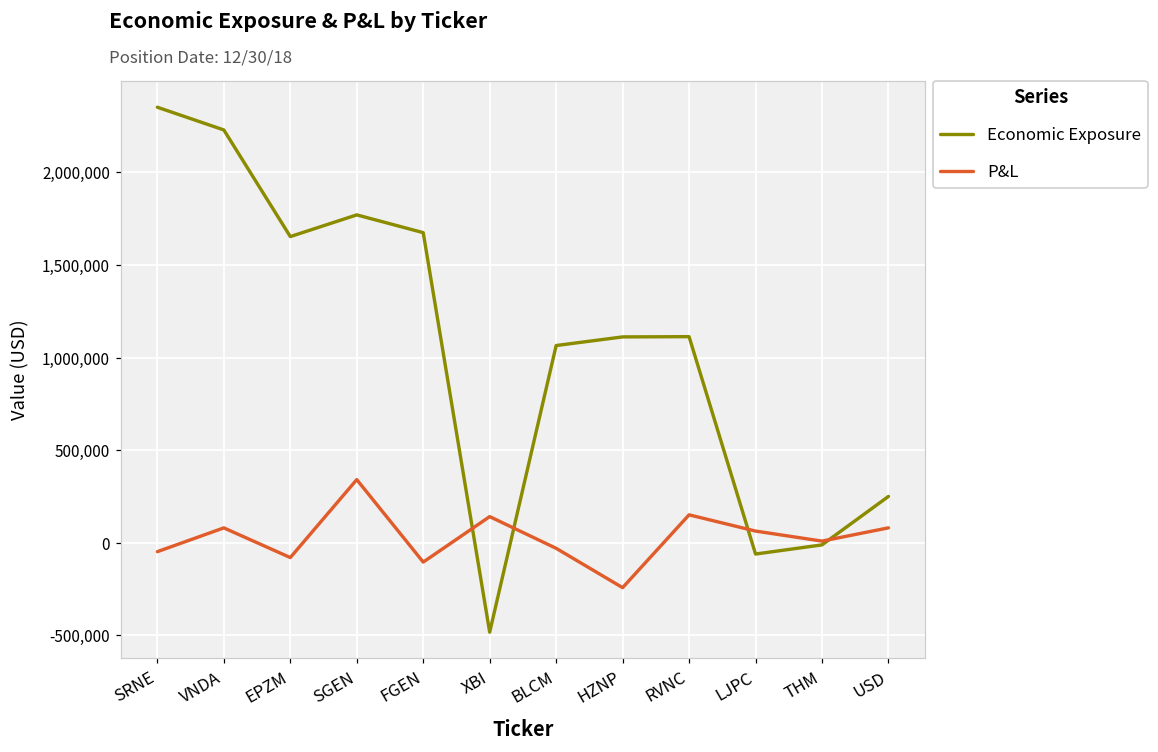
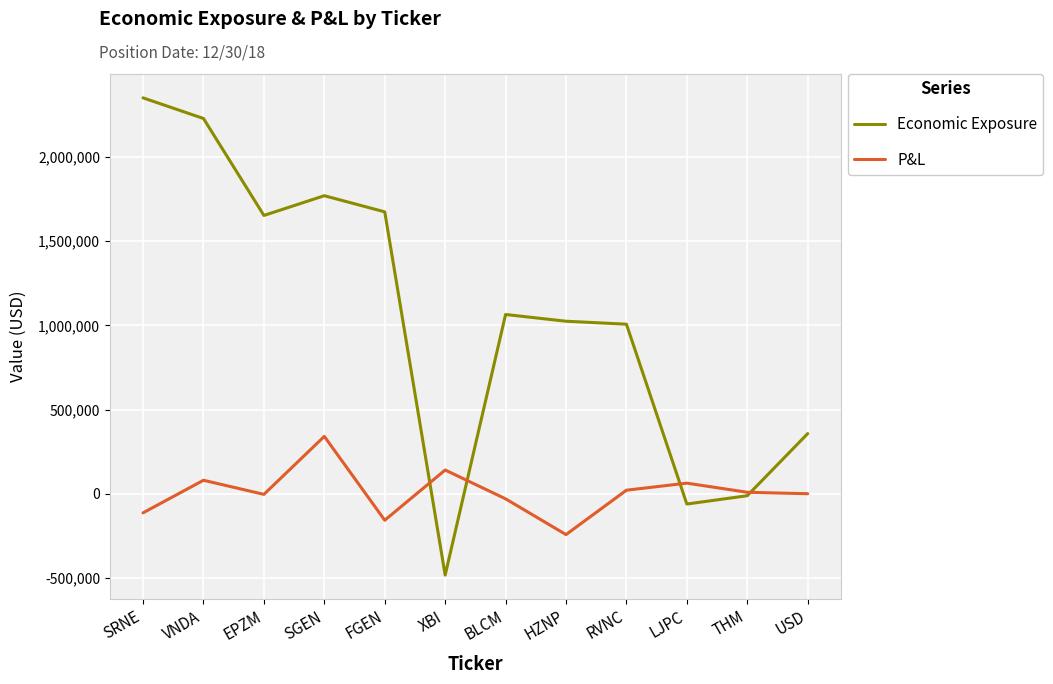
P&L, SRNE: -50,000 -> -110,000
P&L, EPZM: -80,000 -> 0
P&L, FGEN: -100,000 -> -160,000
Economic Exposure, HZNP: 1,110,000 -> 1,020,000
Economic Exposure, RVNC: 1,110,000 -> 1,010,000
P&L, RVNC: 150,000 -> 20,000
Economic Exposure, USD: 250,000 -> 360,000
P&L, USD: 80,000 -> 0
